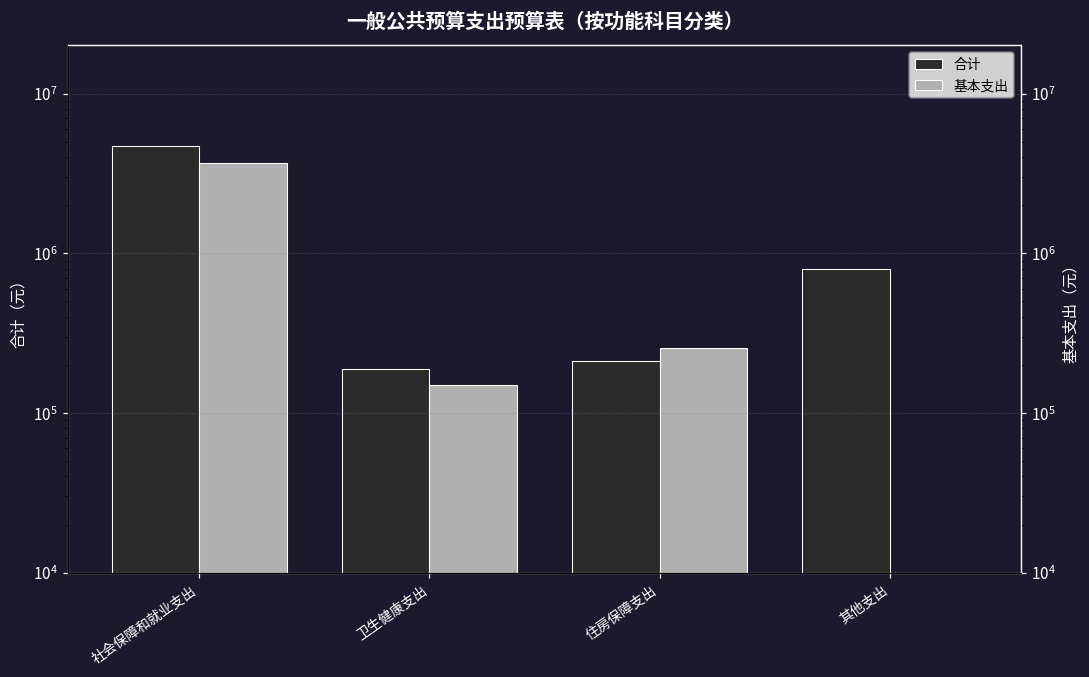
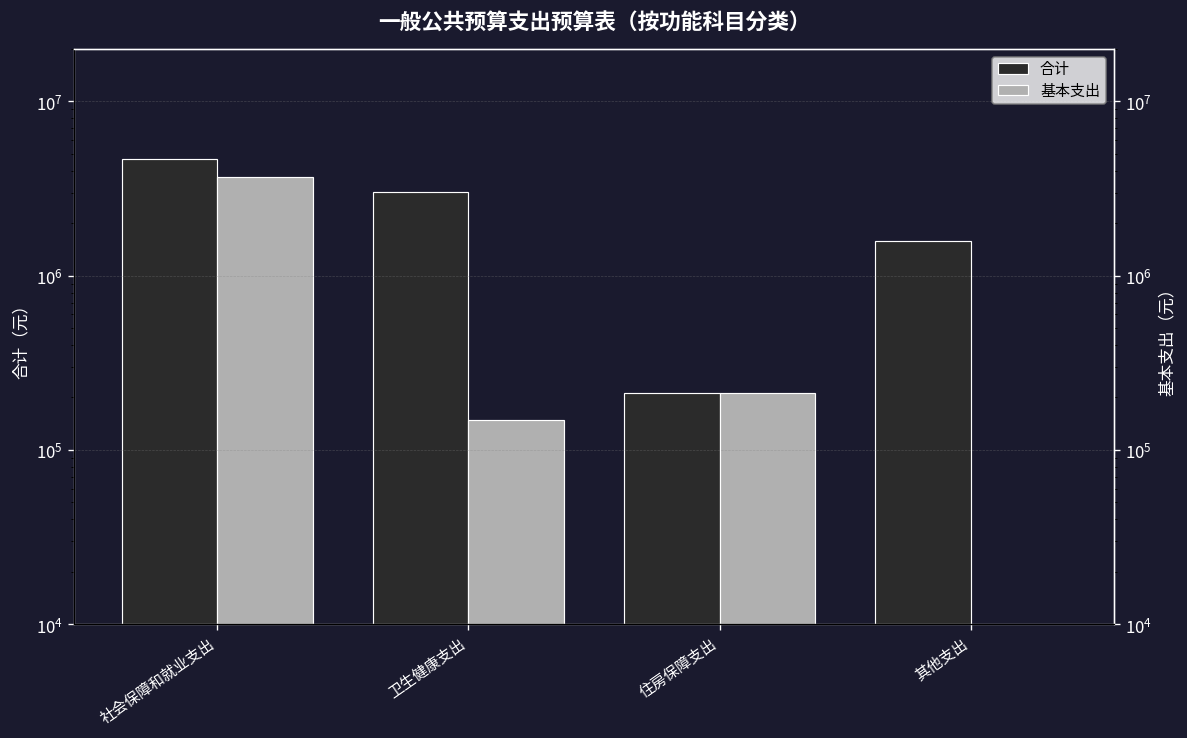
合计, 卫生健康支出: 190000 -> 3000000
基本支出, 住房保障支出: 250000 -> 210000
合计, 其他支出: 800000 -> 1600000
